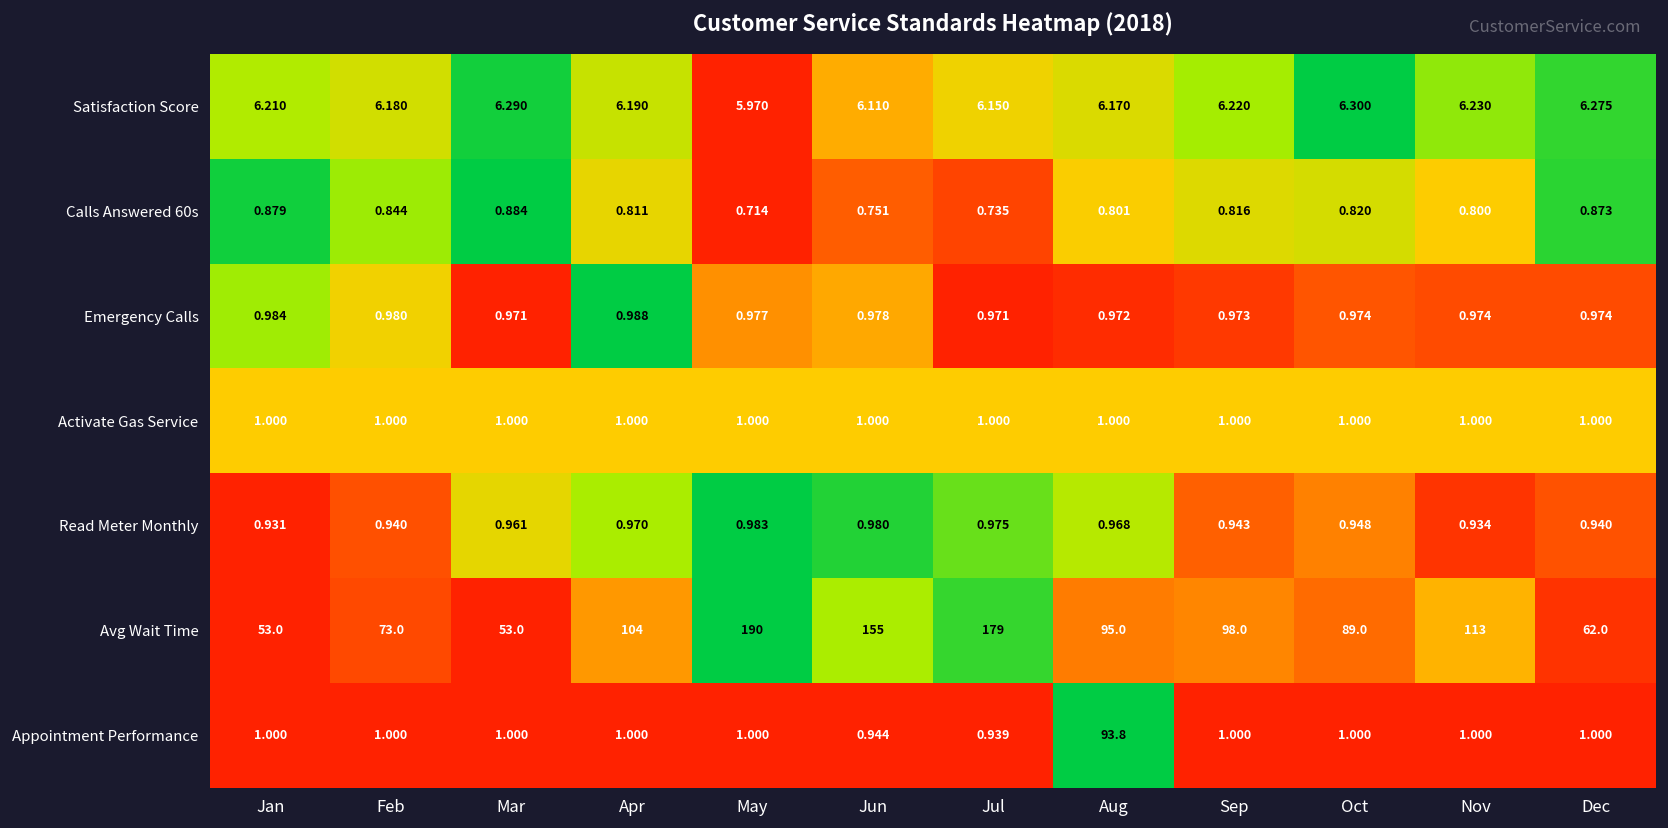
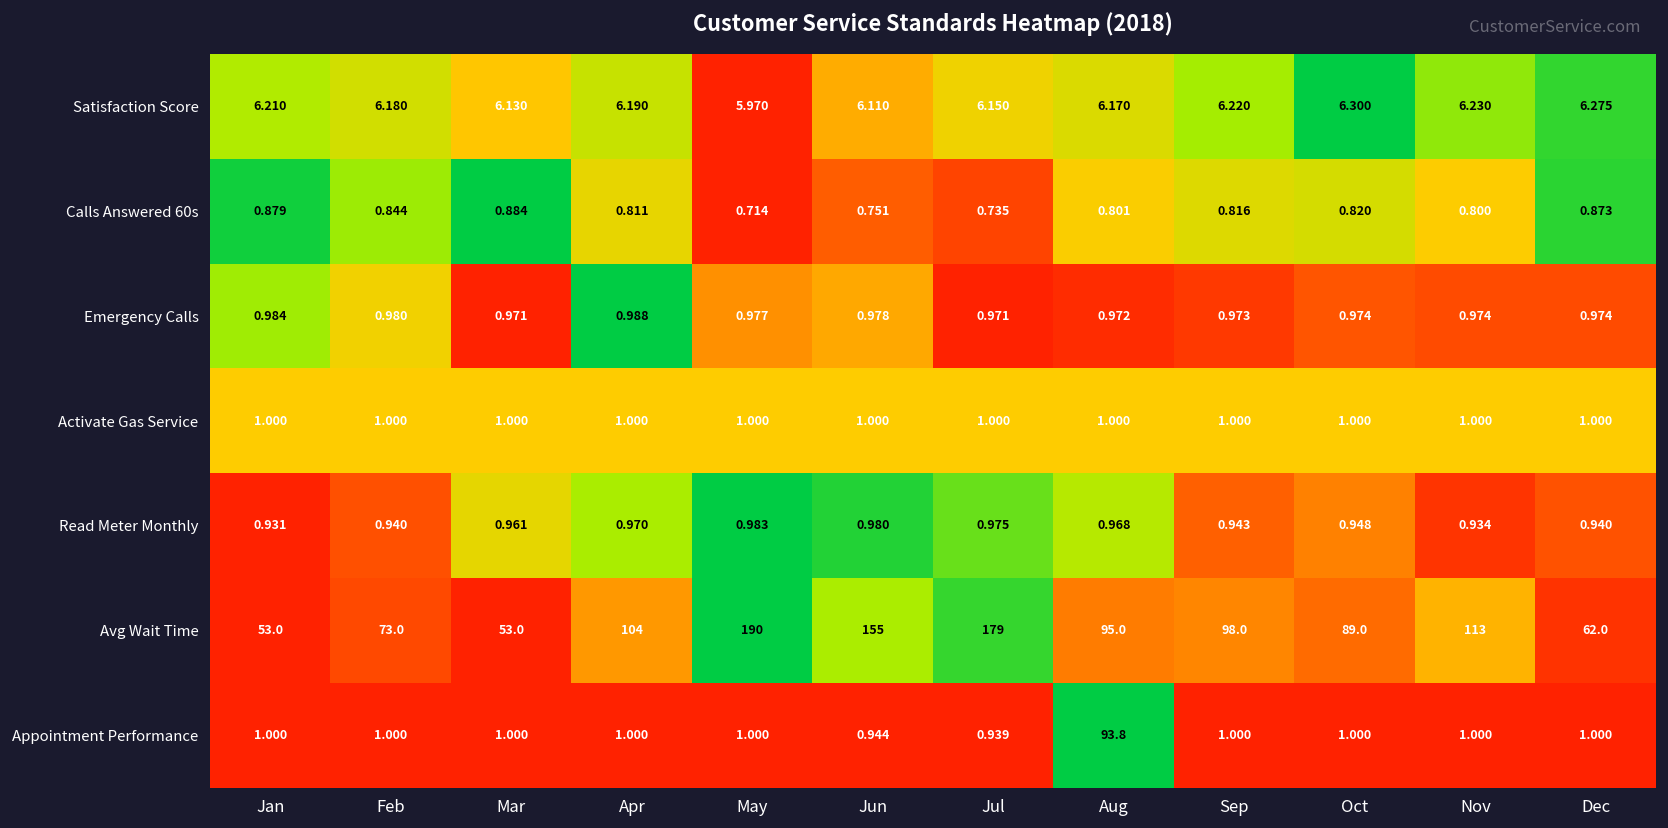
Satisfaction Score, Mar: 6.290 -> 6.130
